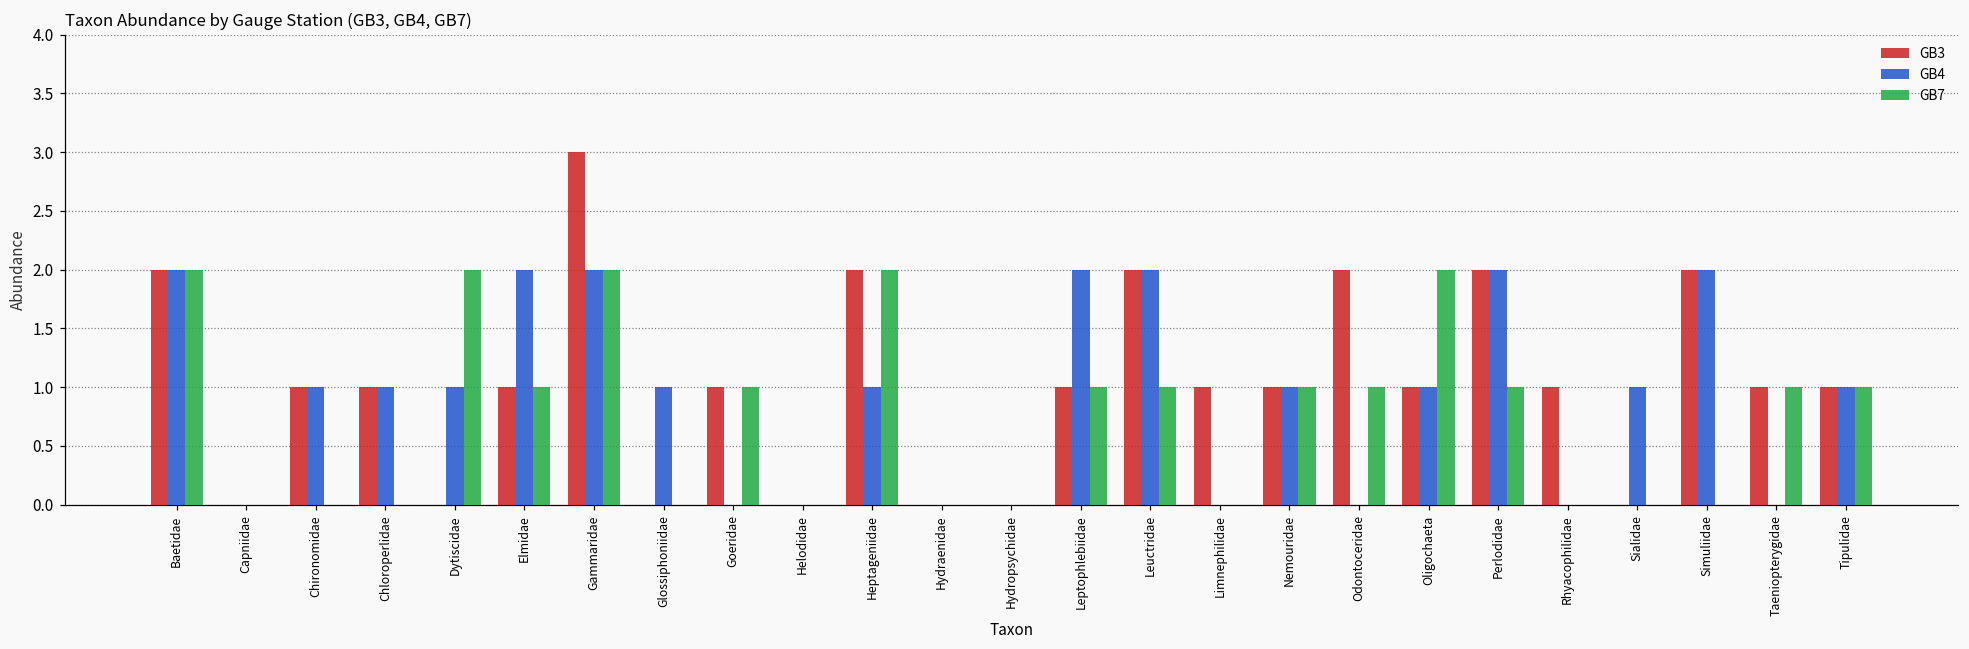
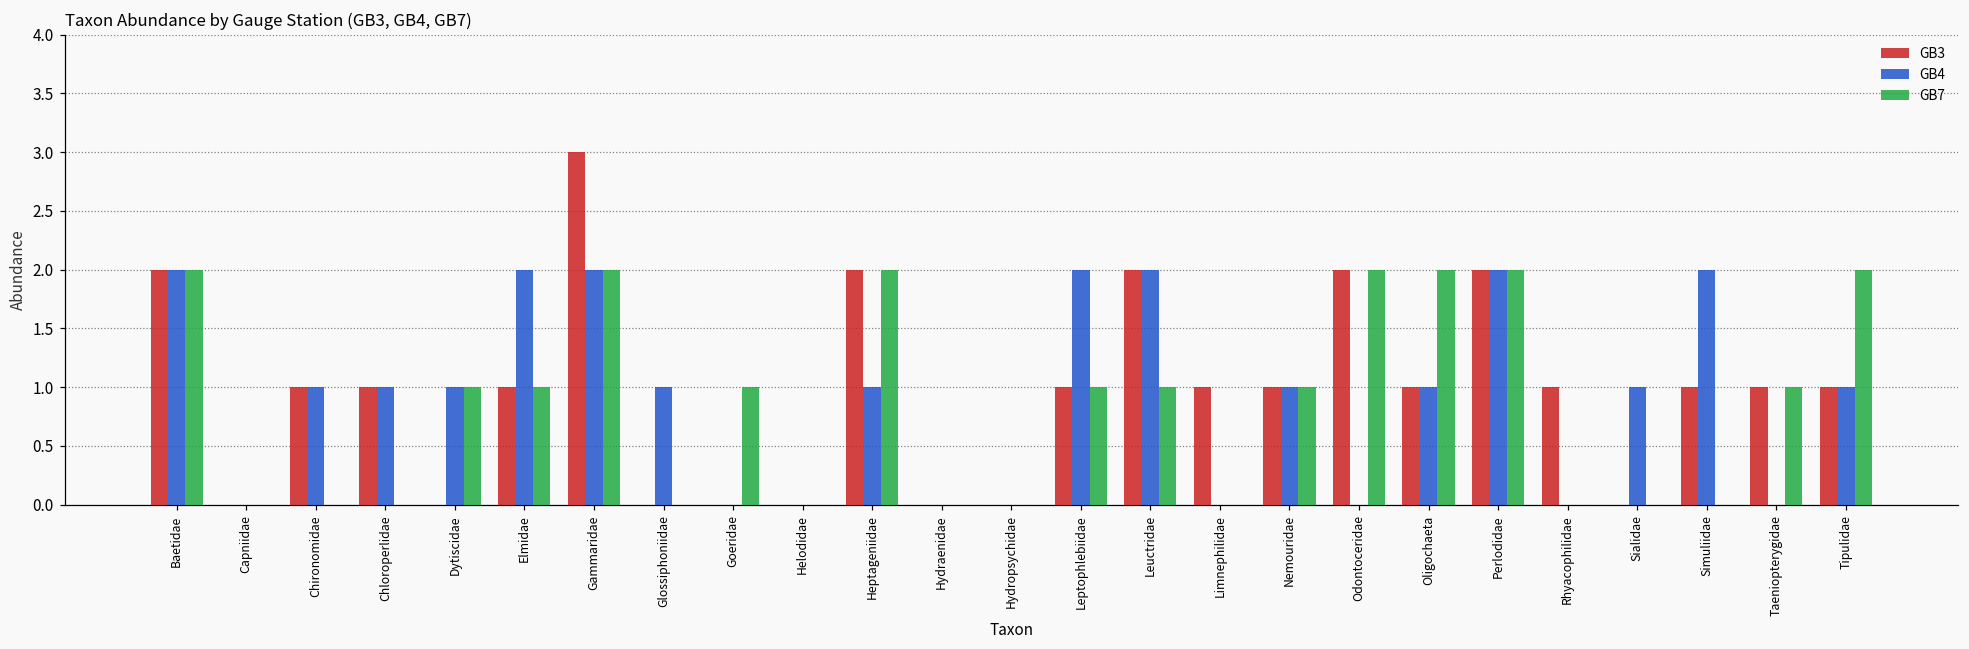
GB7, Dytiscidae: 2 -> 1
GB3, Goeridae: 1 -> 0
GB7, Odontoceridae: 1 -> 2
GB7, Perlodidae: 1 -> 2
GB3, Simuliidae: 2 -> 1
GB7, Tipulidae: 1 -> 2
